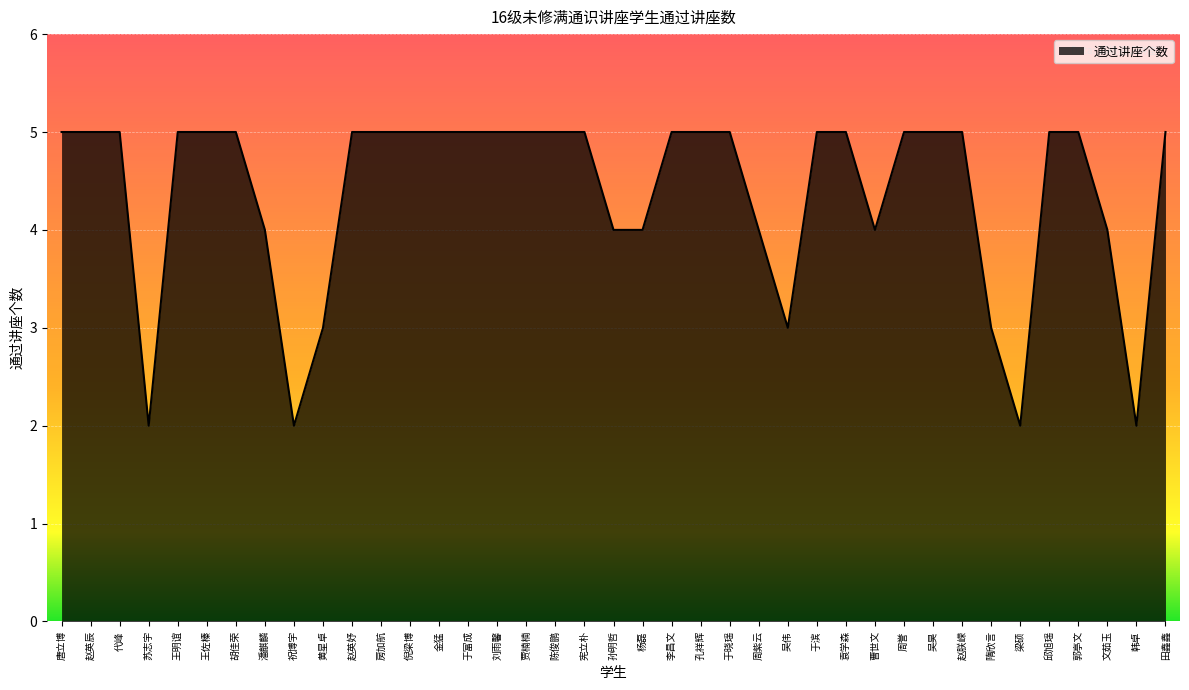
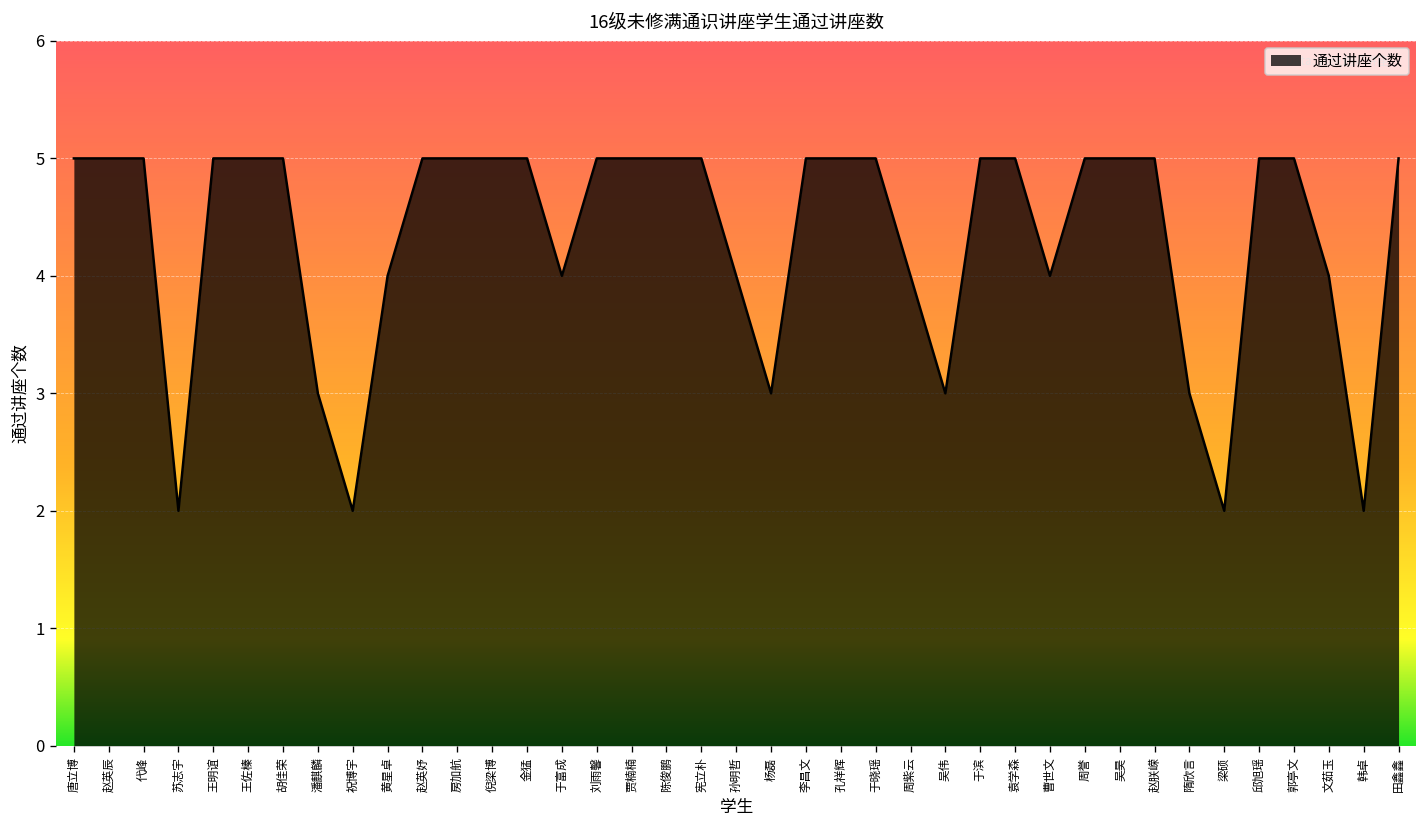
潘麒麟: 4 -> 3
黄星卓: 3 -> 4
于富成: 5 -> 4
杨磊: 4 -> 3
